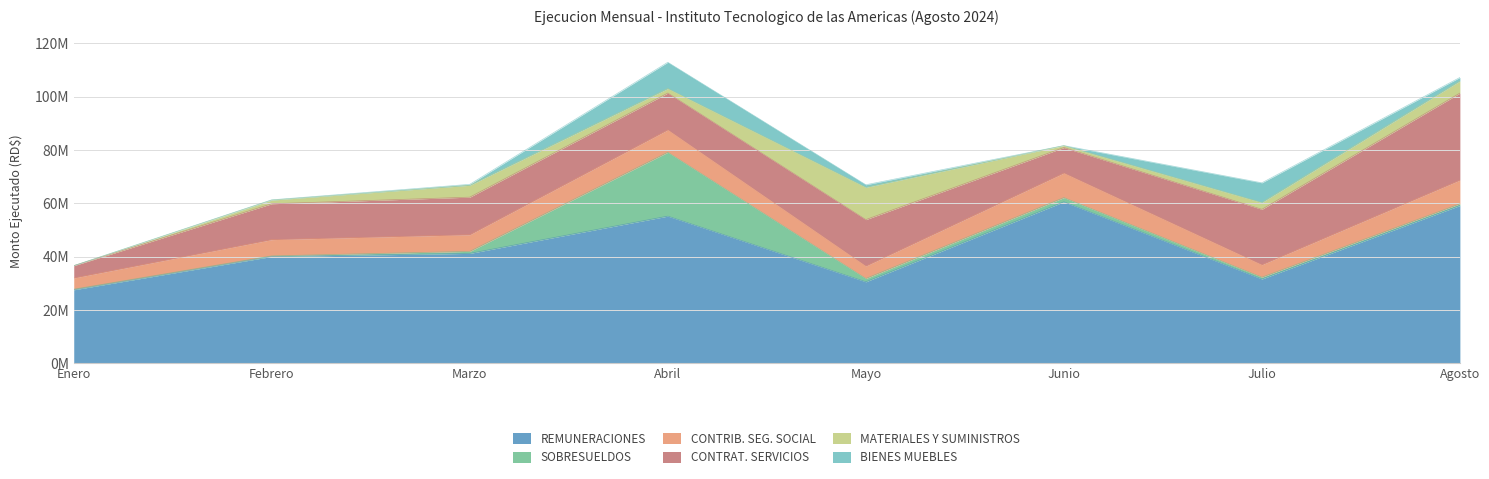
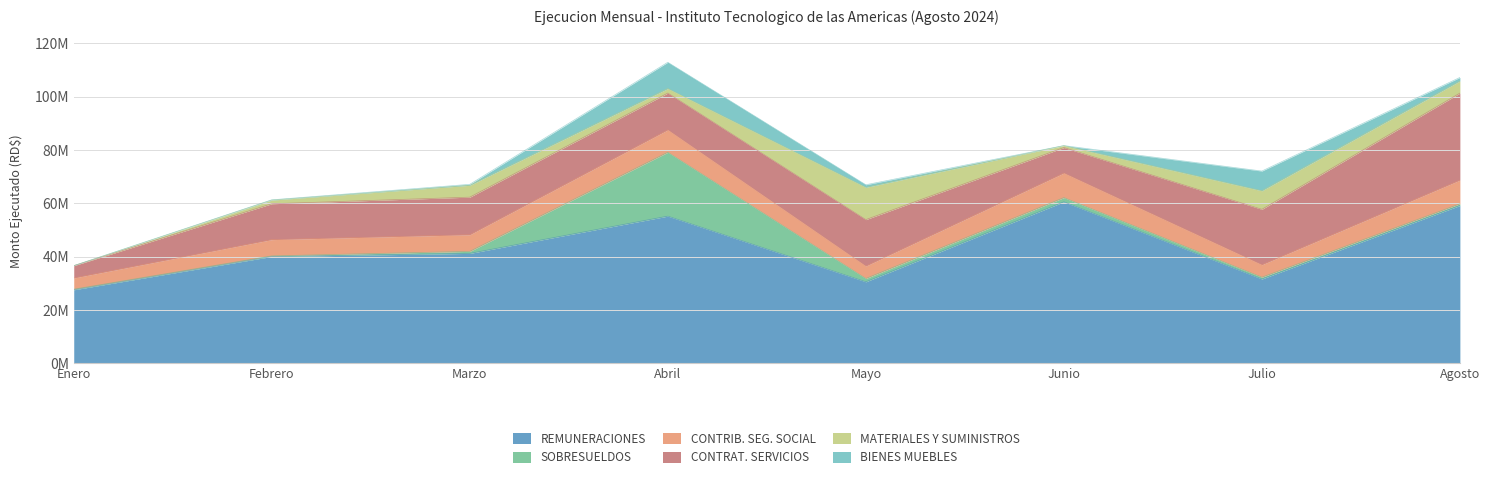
MATERIALES Y SUMINISTROS, Julio: 3000000 -> 7000000
